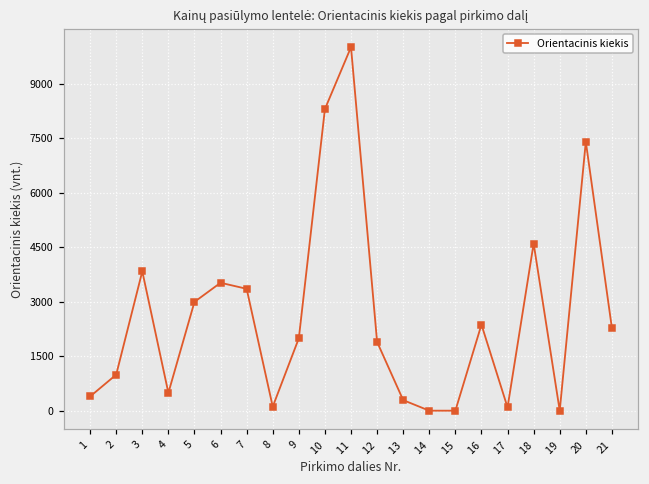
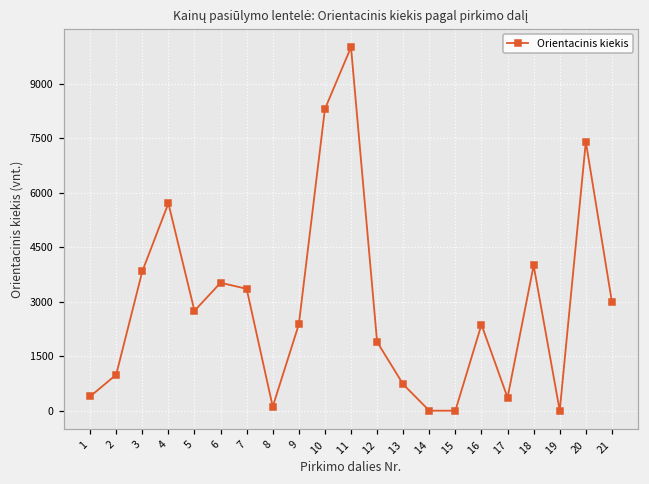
4: 500 -> 5700
5: 3000 -> 2800
9: 2000 -> 2400
13: 300 -> 700
17: 100 -> 400
18: 4600 -> 4000
21: 2300 -> 3000
